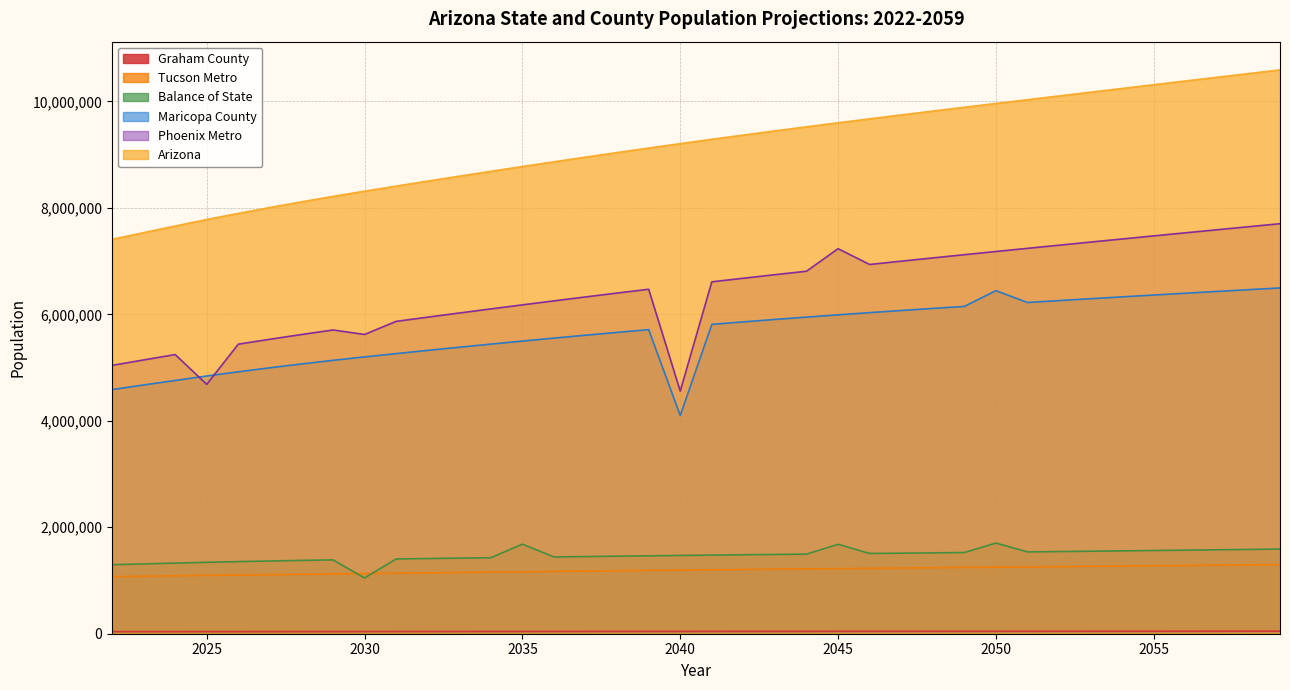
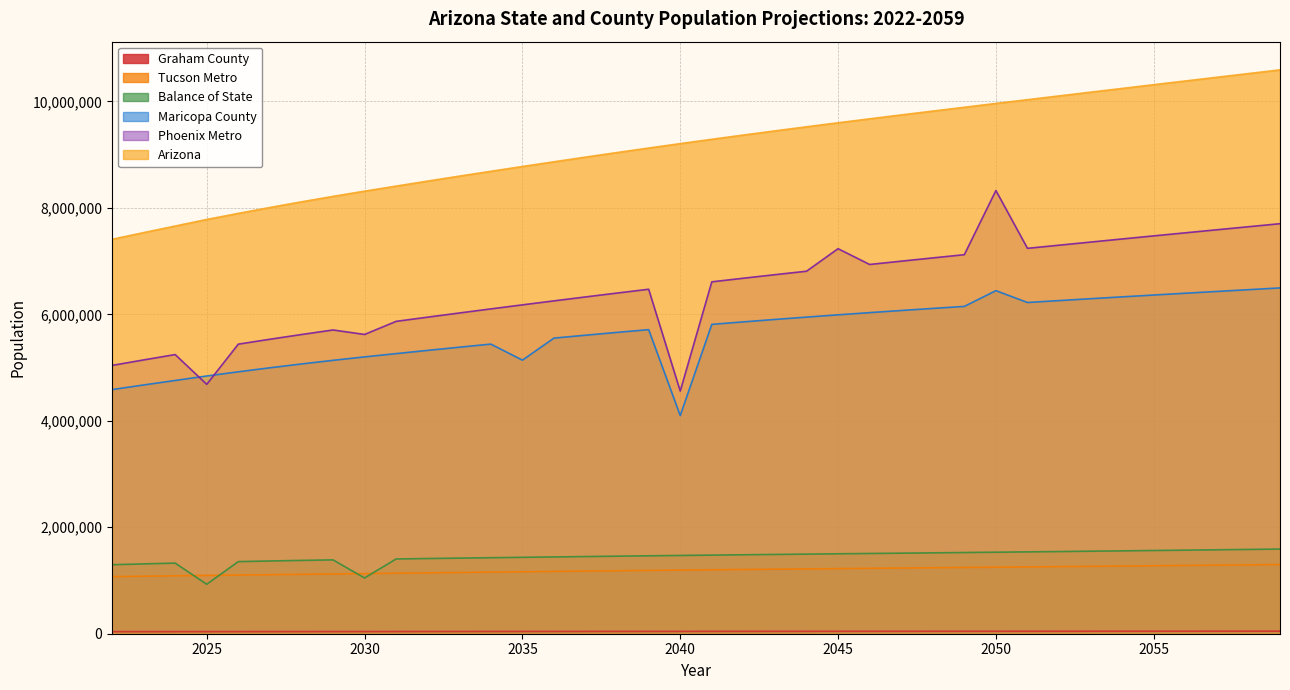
Balance of State, 2025: 1,300,000 -> 900,000
Balance of State, 2035: 1,700,000 -> 1,400,000
Maricopa County, 2035: 5,500,000 -> 5,100,000
Balance of State, 2045: 1,700,000 -> 1,500,000
Balance of State, 2050: 1,700,000 -> 1,500,000
Phoenix Metro, 2050: 7,200,000 -> 8,300,000
